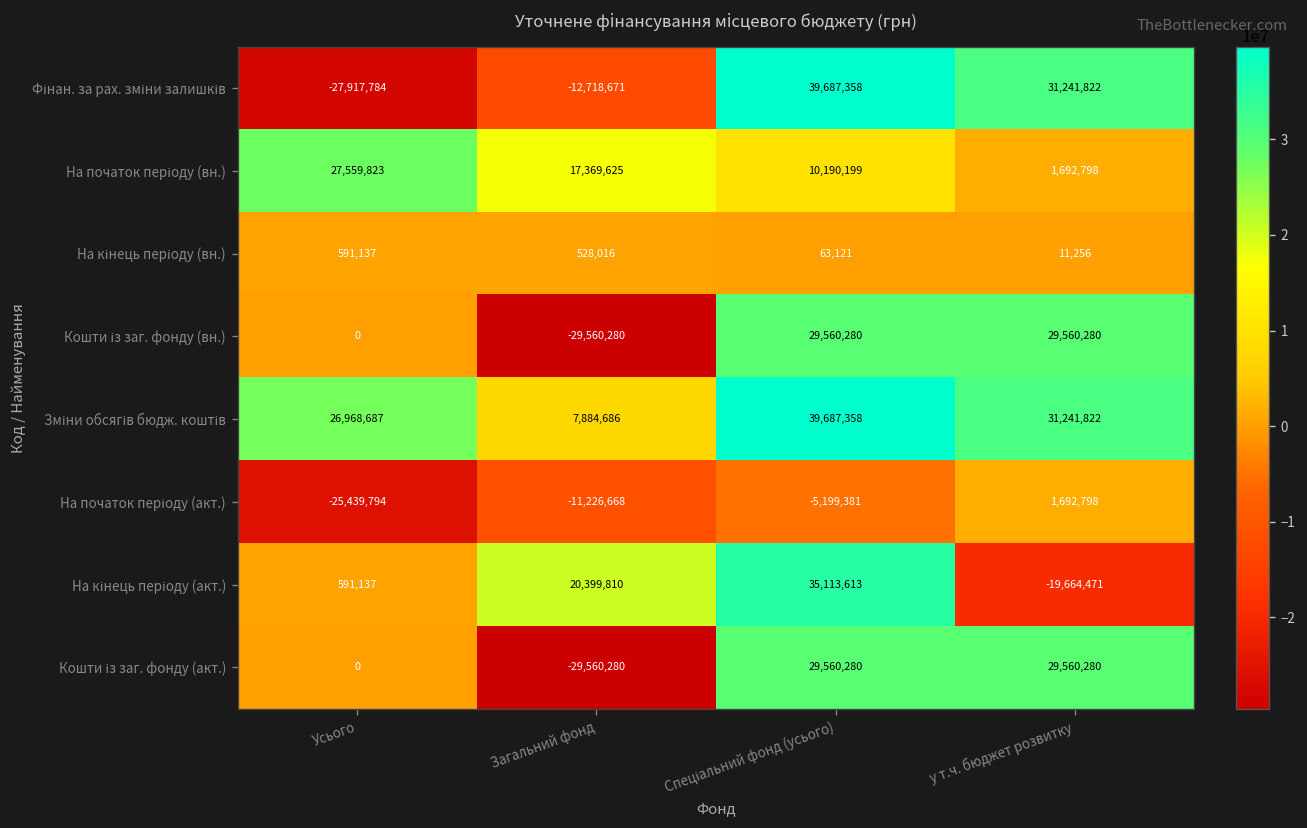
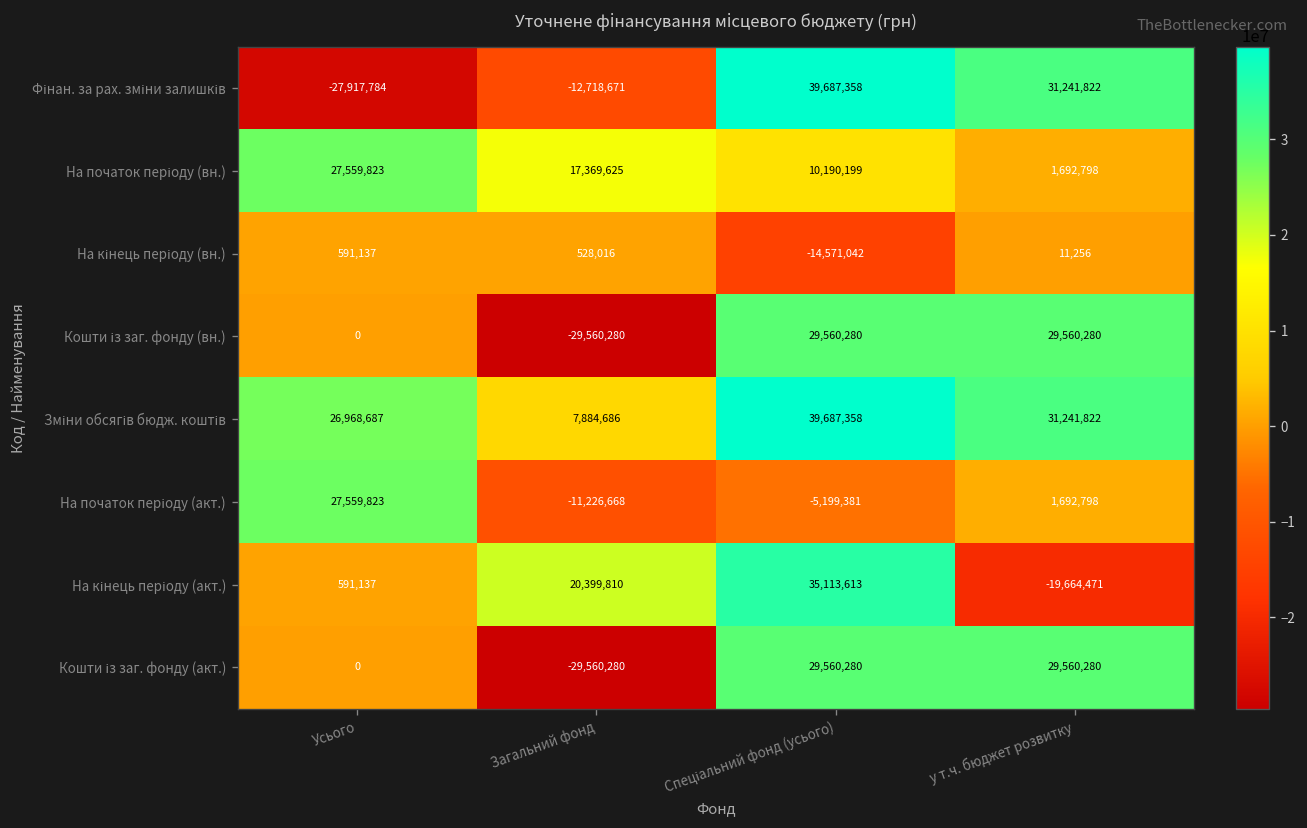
На кінець періоду (вн.), Спеціальний фонд (усього): 63,121 -> -14,571,042
На початок періоду (акт.), Усього: -25,439,794 -> 27,559,823
